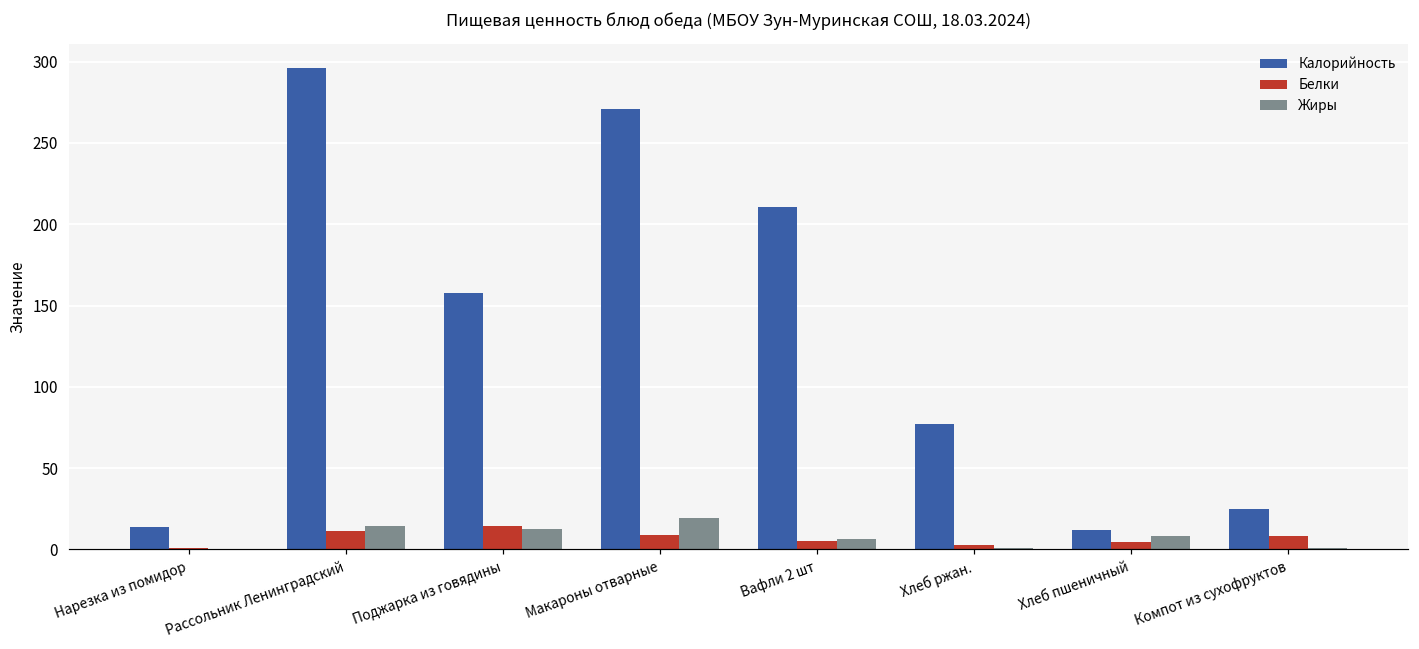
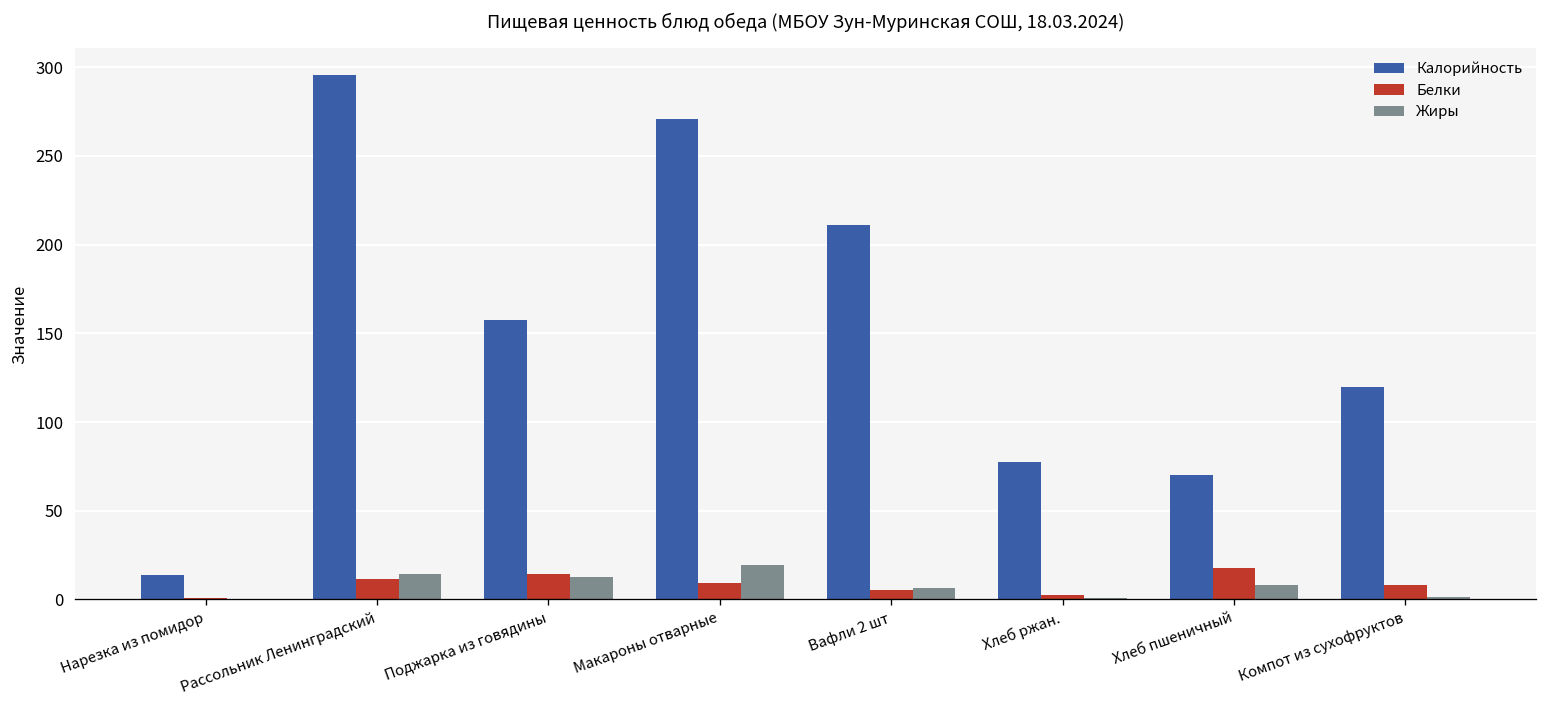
Калорийность, Хлеб пшеничный: 12 -> 70
Белки, Хлеб пшеничный: 5 -> 18
Калорийность, Компот из сухофруктов: 25 -> 120
